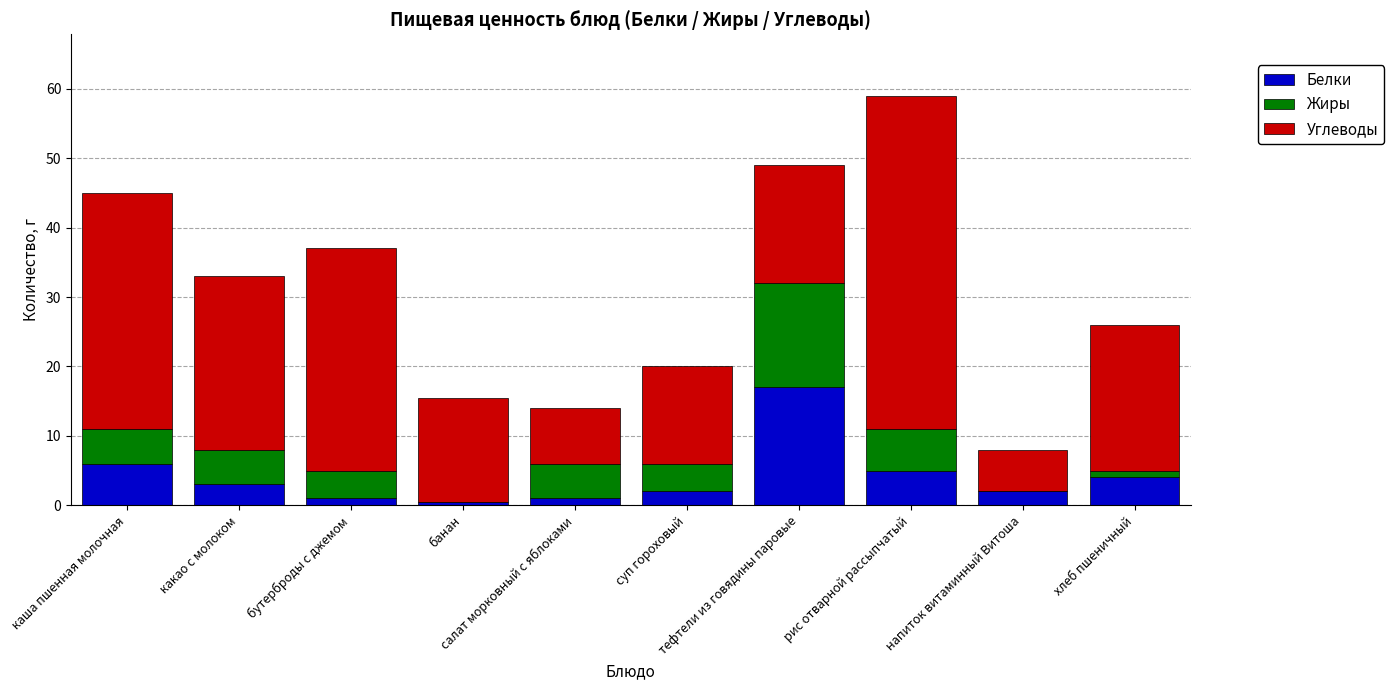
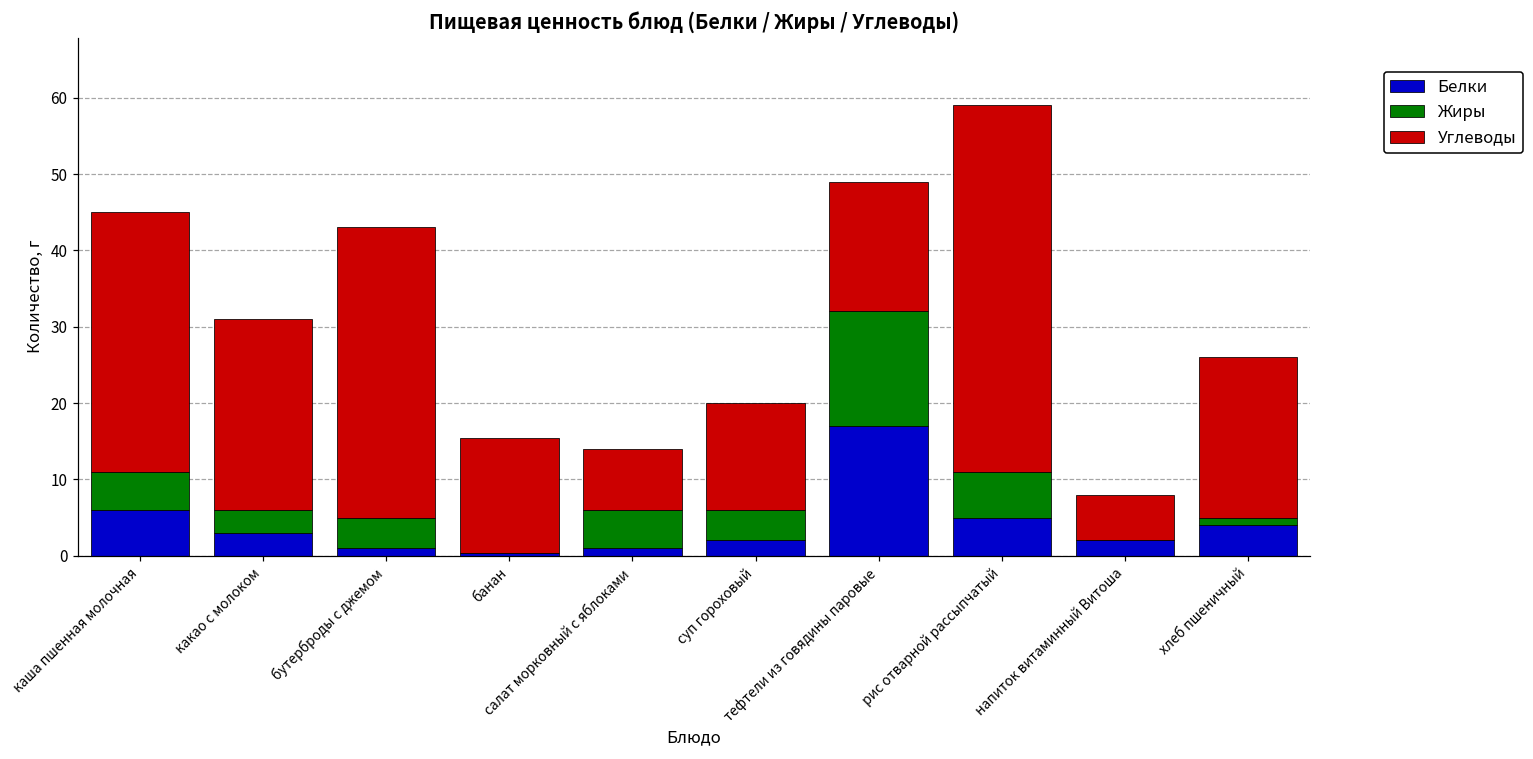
Жиры, какао с молоком: 5 -> 3
Углеводы, бутерброды с джемом: 32 -> 38
